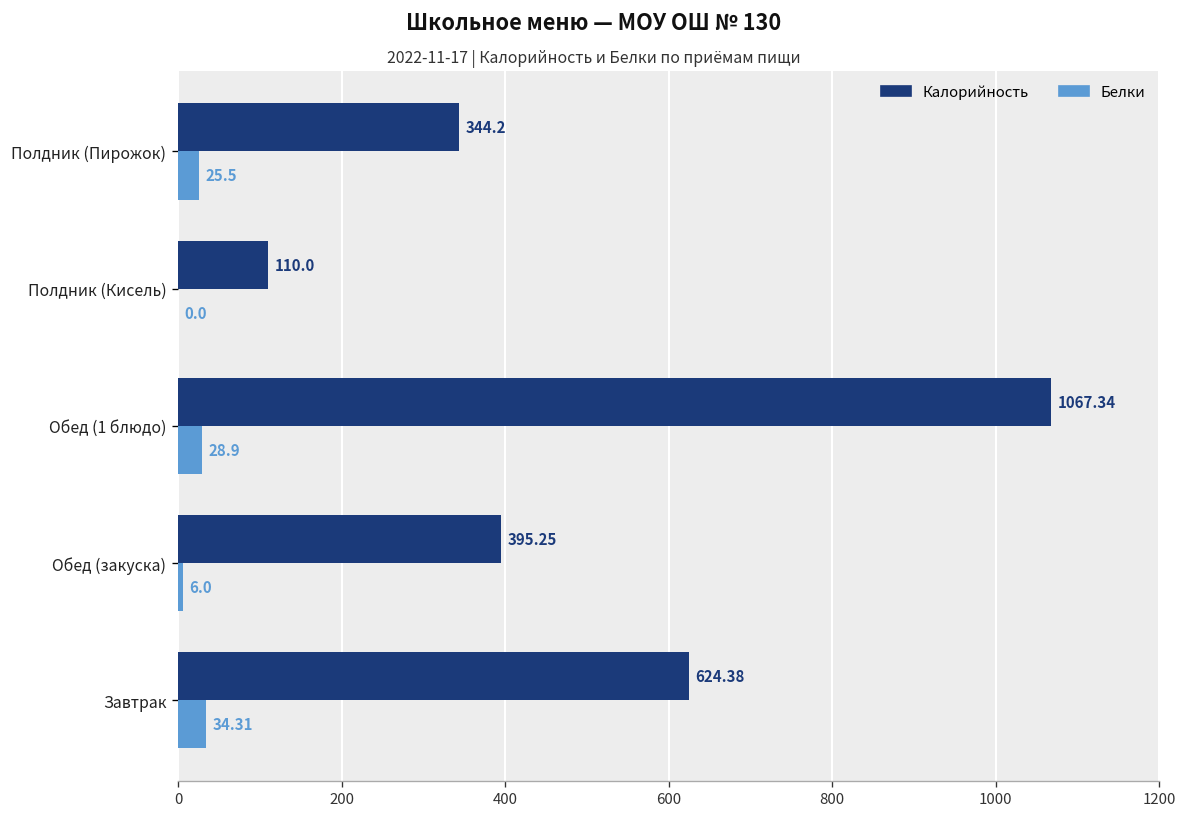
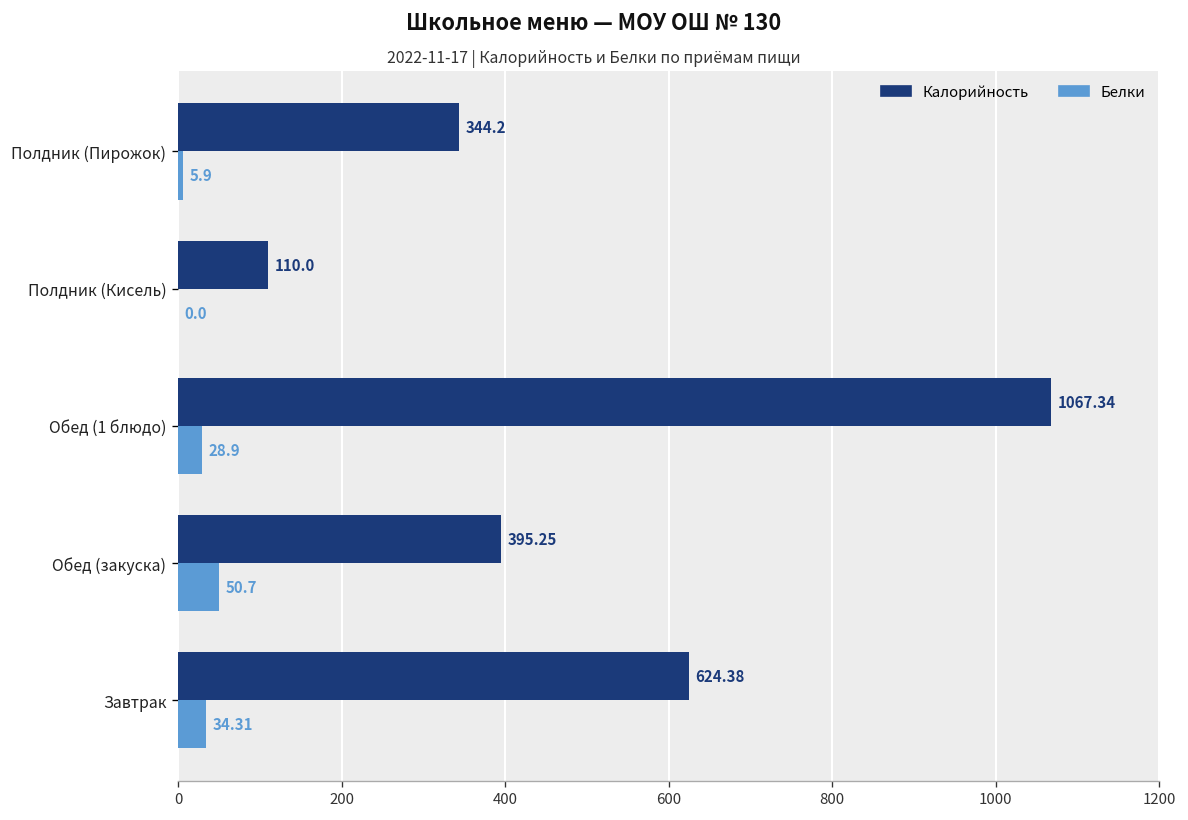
Белки, Полдник (Пирожок): 25.5 -> 5.9
Белки, Обед (закуска): 6.0 -> 50.7
